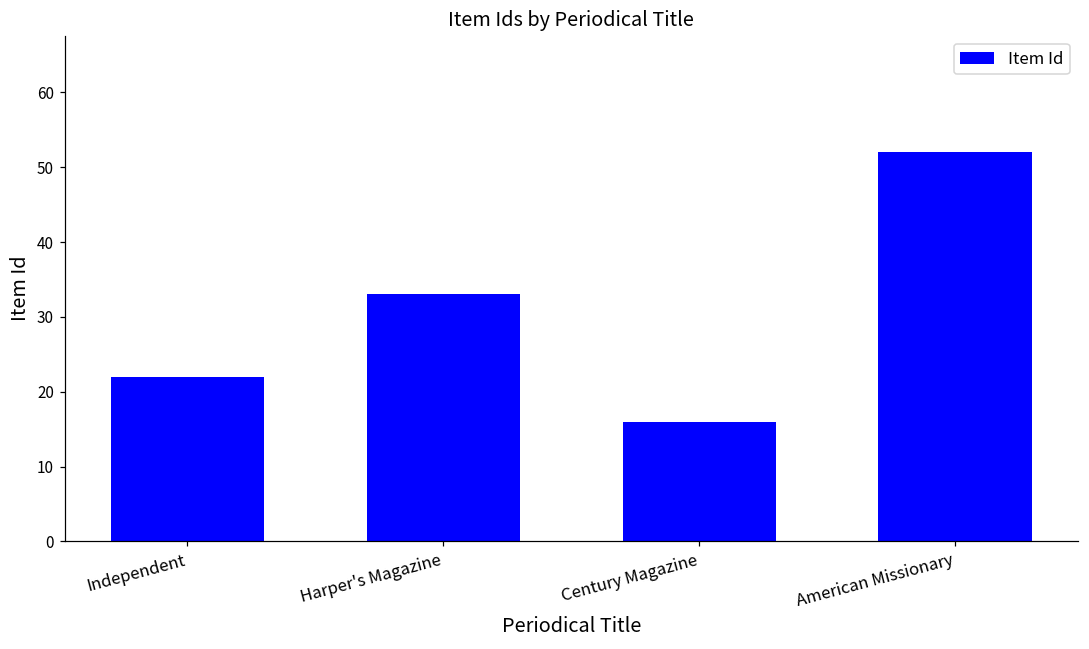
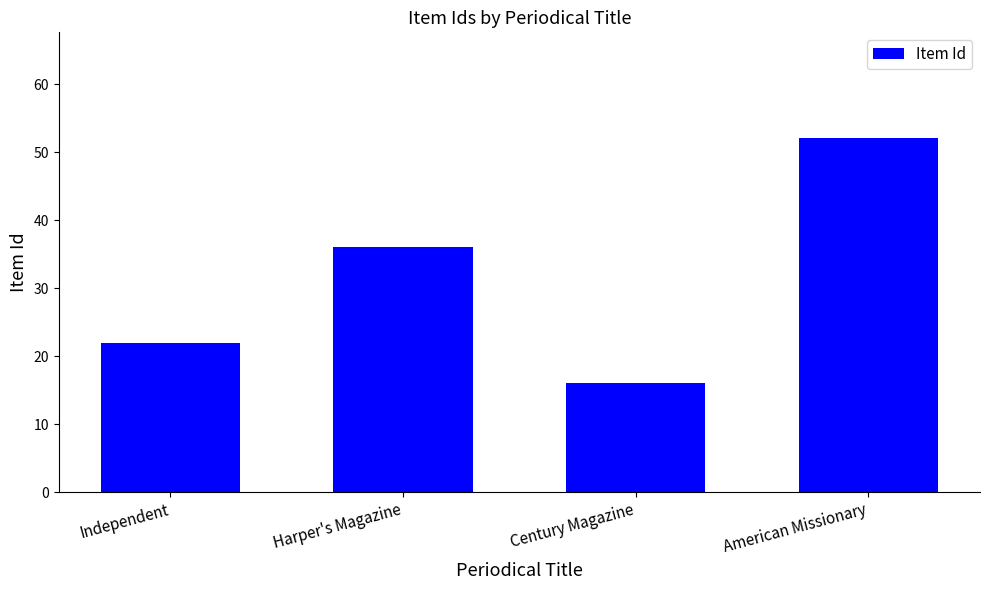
Harper's Magazine: 33 -> 36
